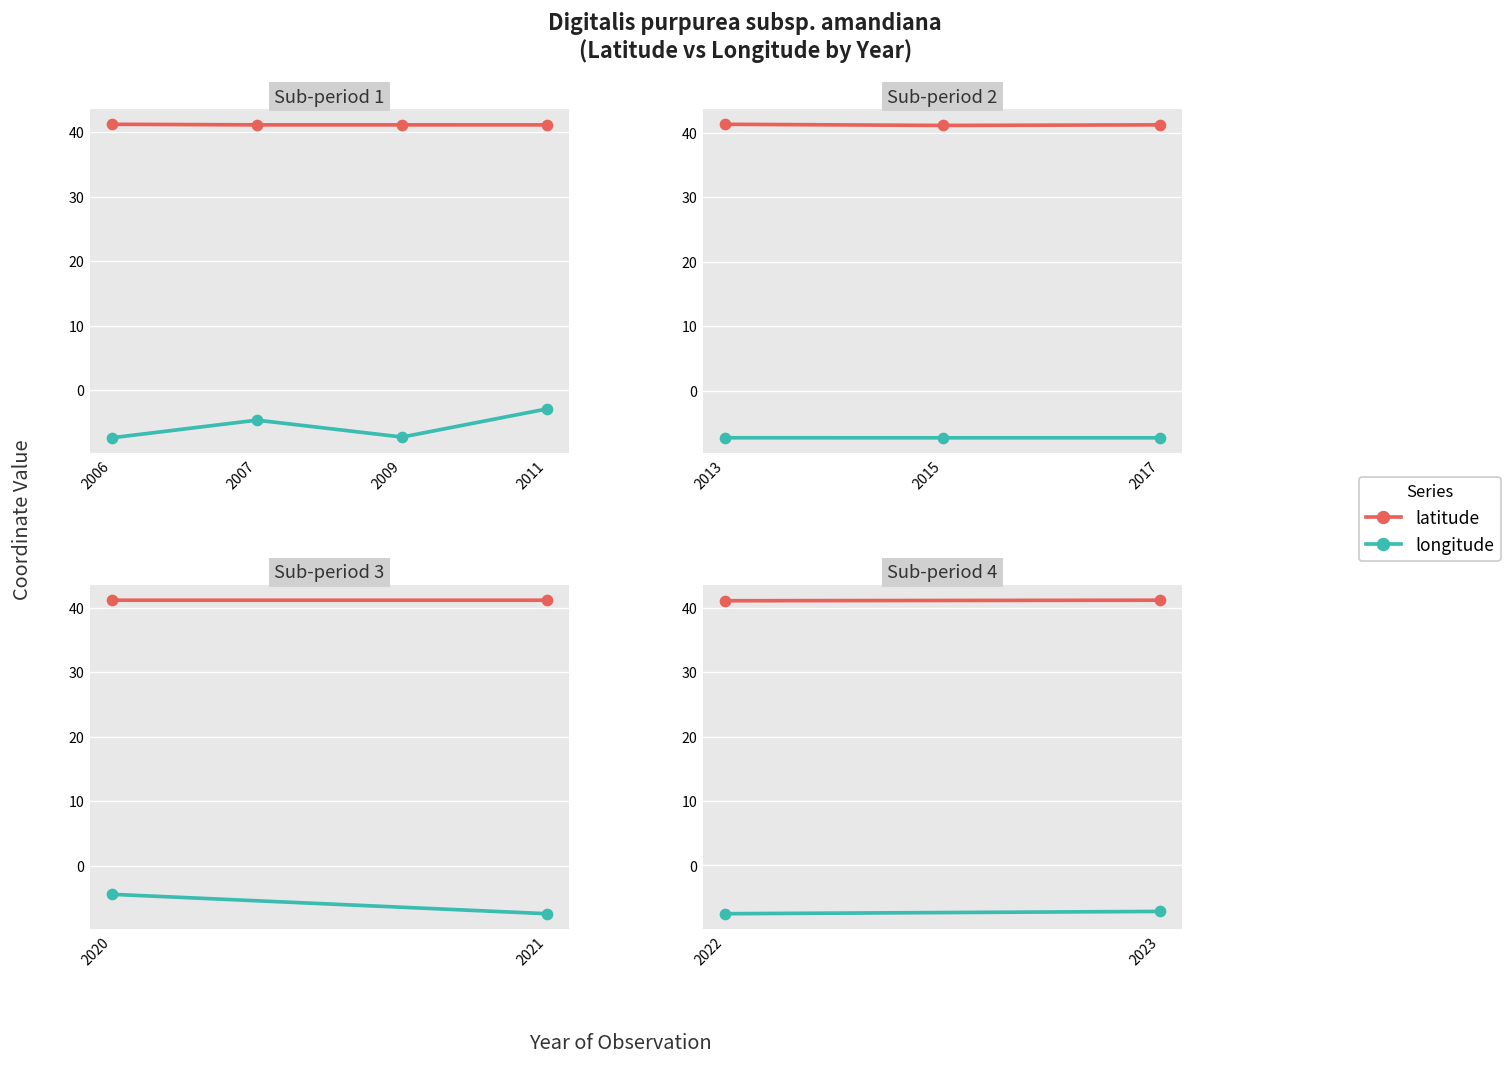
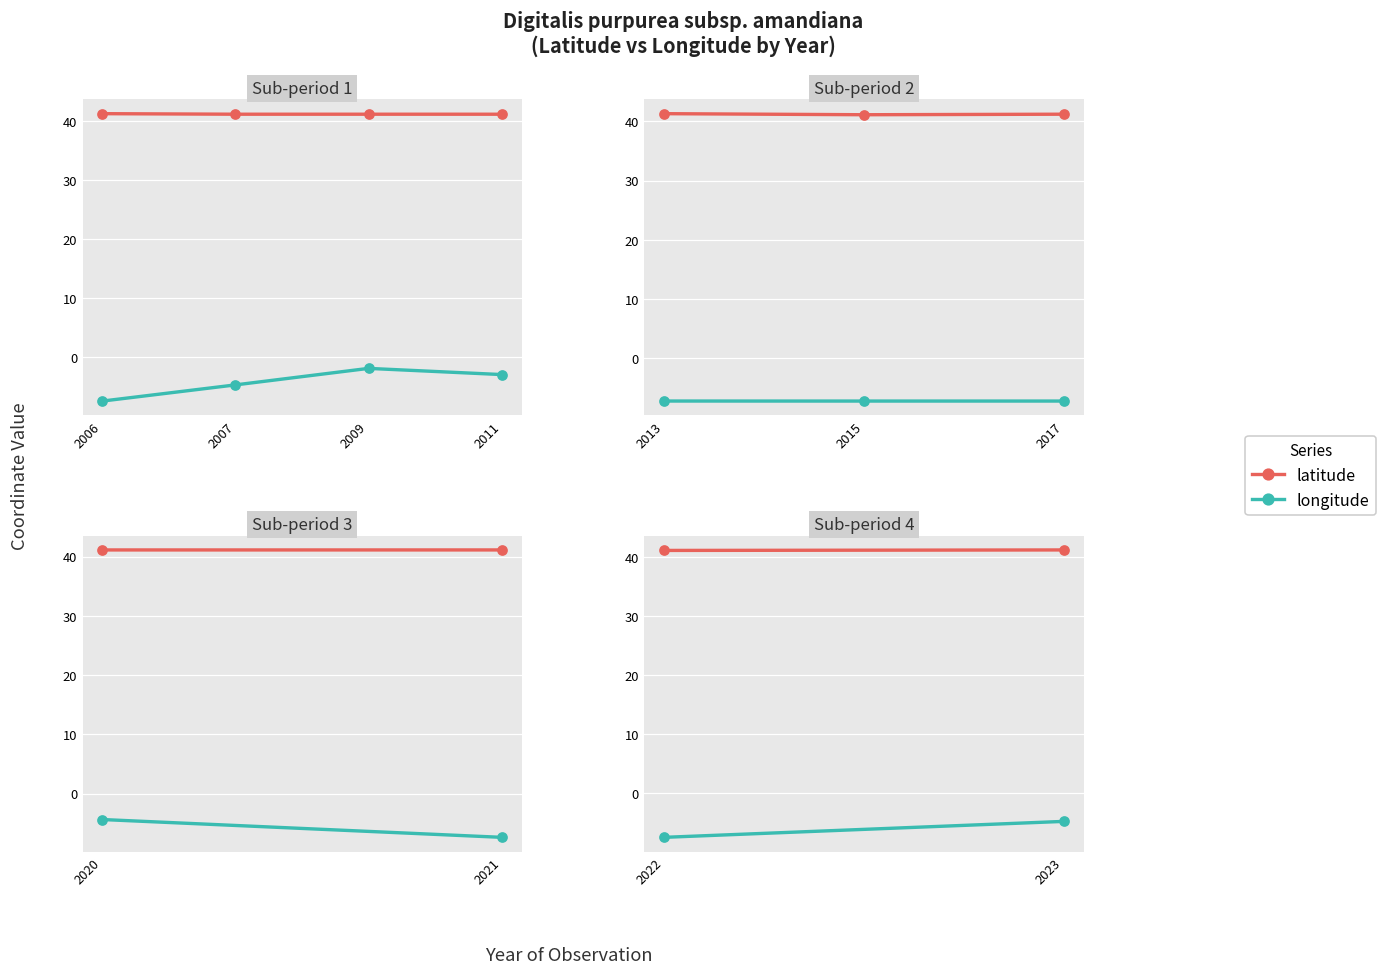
Sub-period 1, longitude, 2009: -7 -> -2
Sub-period 4, longitude, 2023: -7 -> -5
